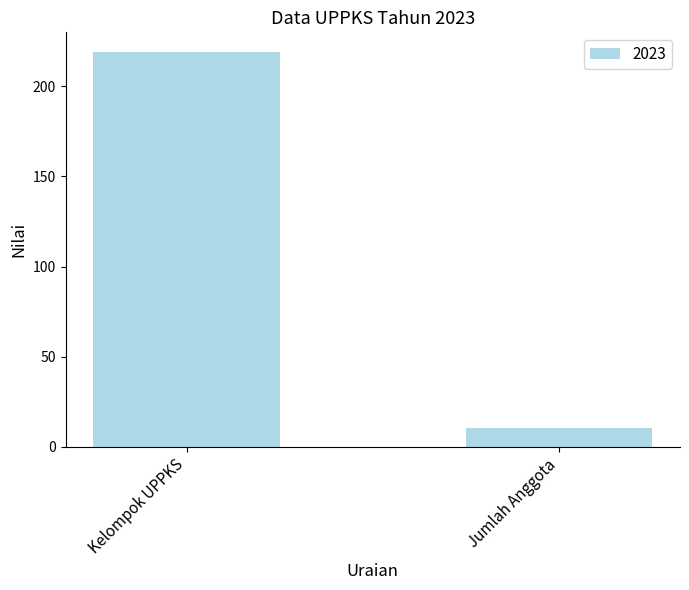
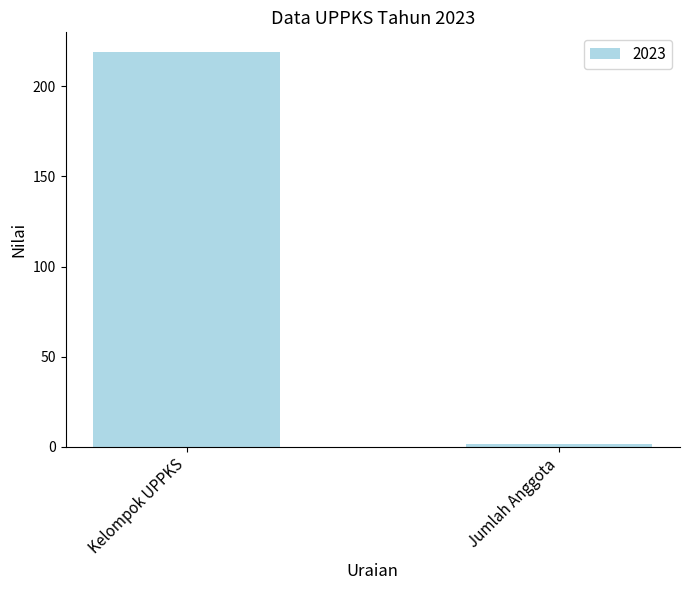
Jumlah Anggota: 11 -> 2
